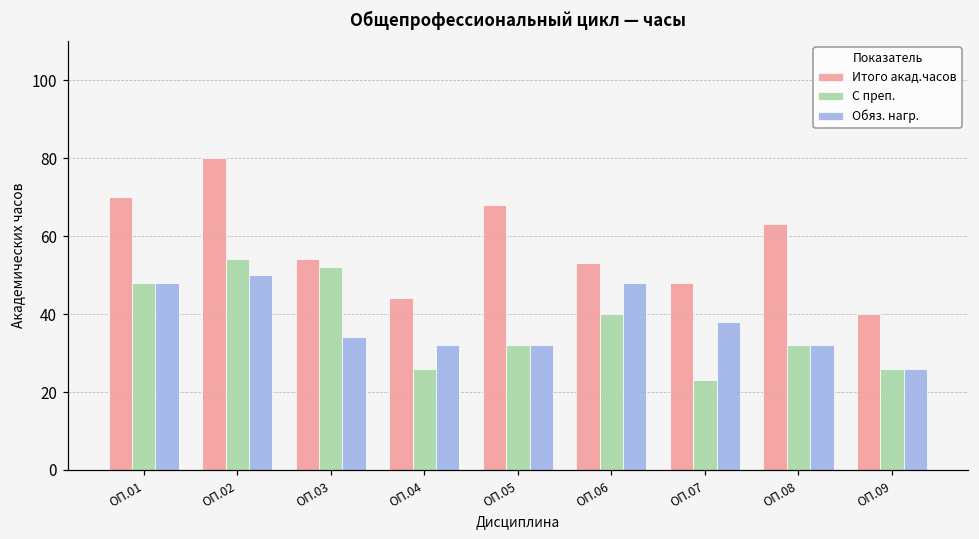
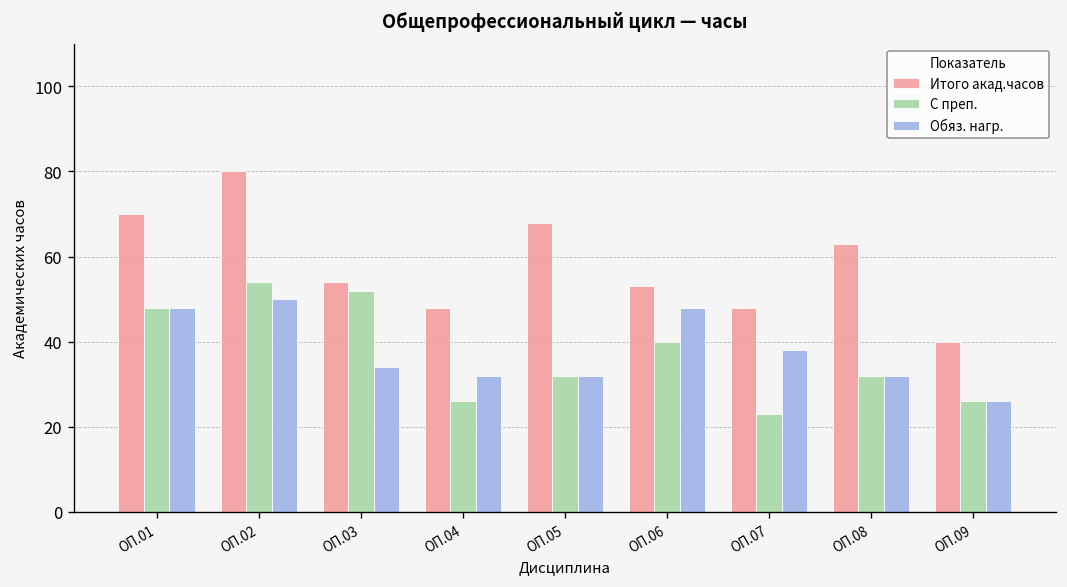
Итого акад.часов, ОП.04: 44 -> 48
